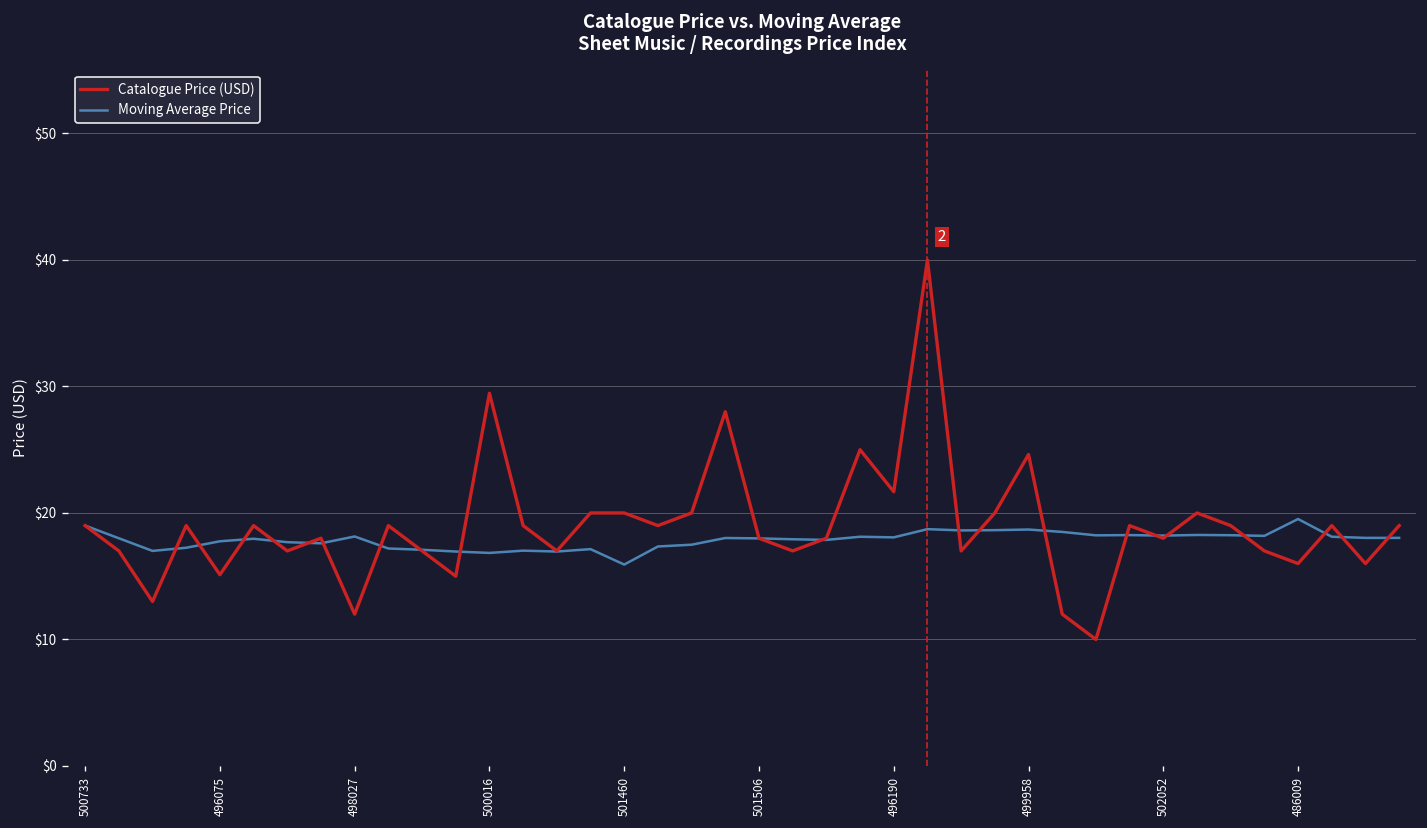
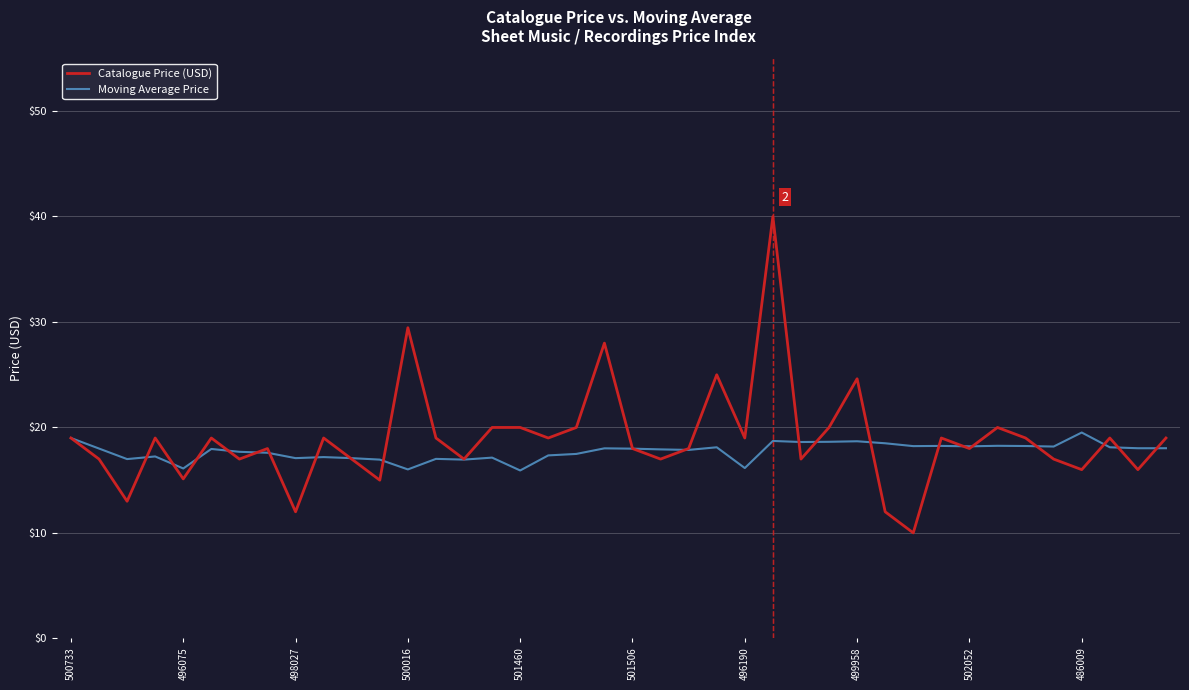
Moving Average Price, 496075: $17.7 -> $16.1
Moving Average Price, 498027: $18.1 -> $17.1
Moving Average Price, 500016: $16.8 -> $16.0
Catalogue Price (USD), 496190: $21.7 -> $19.0
Moving Average Price, 496190: $18.1 -> $16.1
